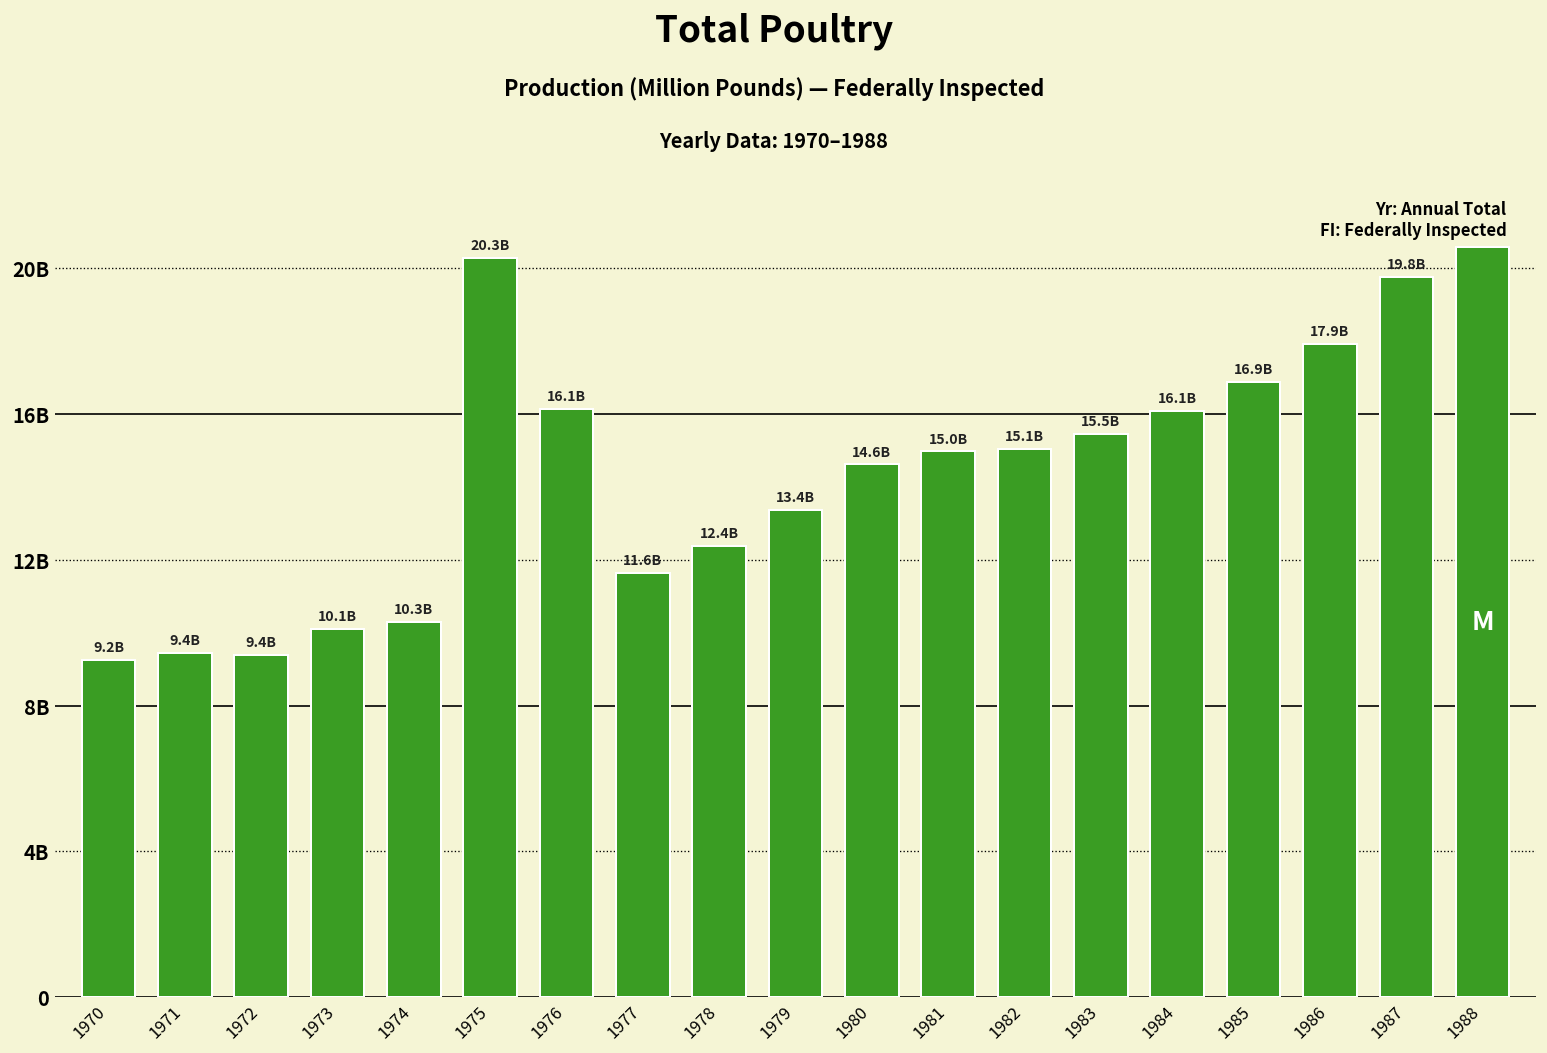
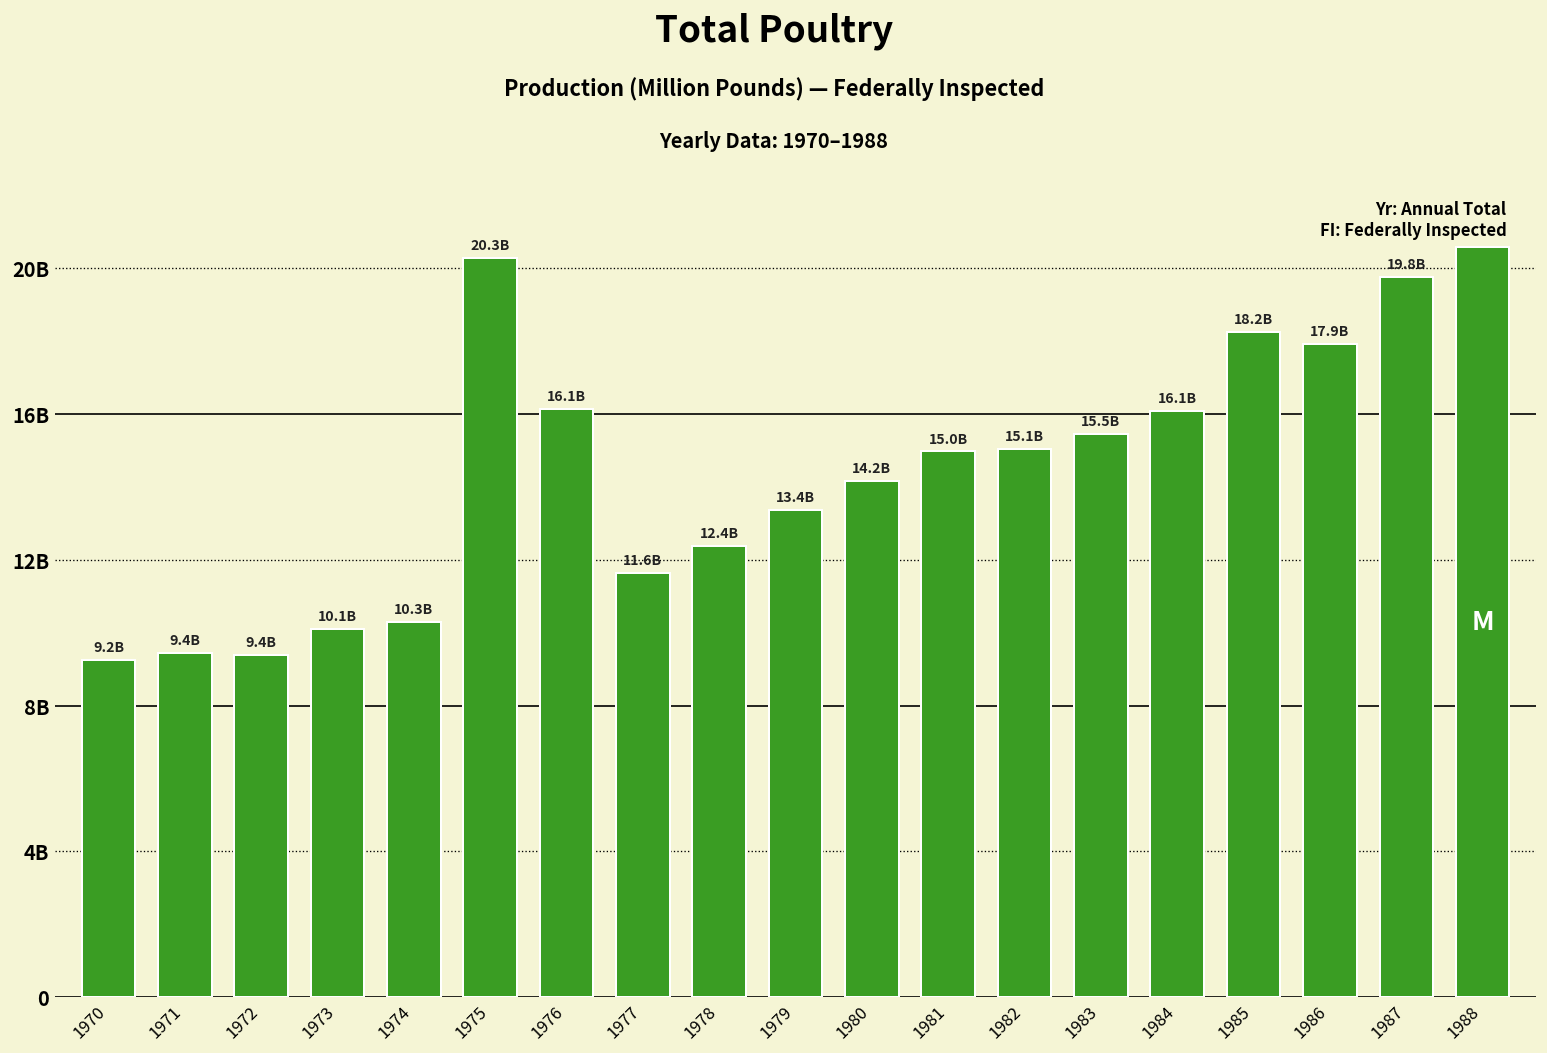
1980: 14.6B -> 14.2B
1985: 16.9B -> 18.2B
